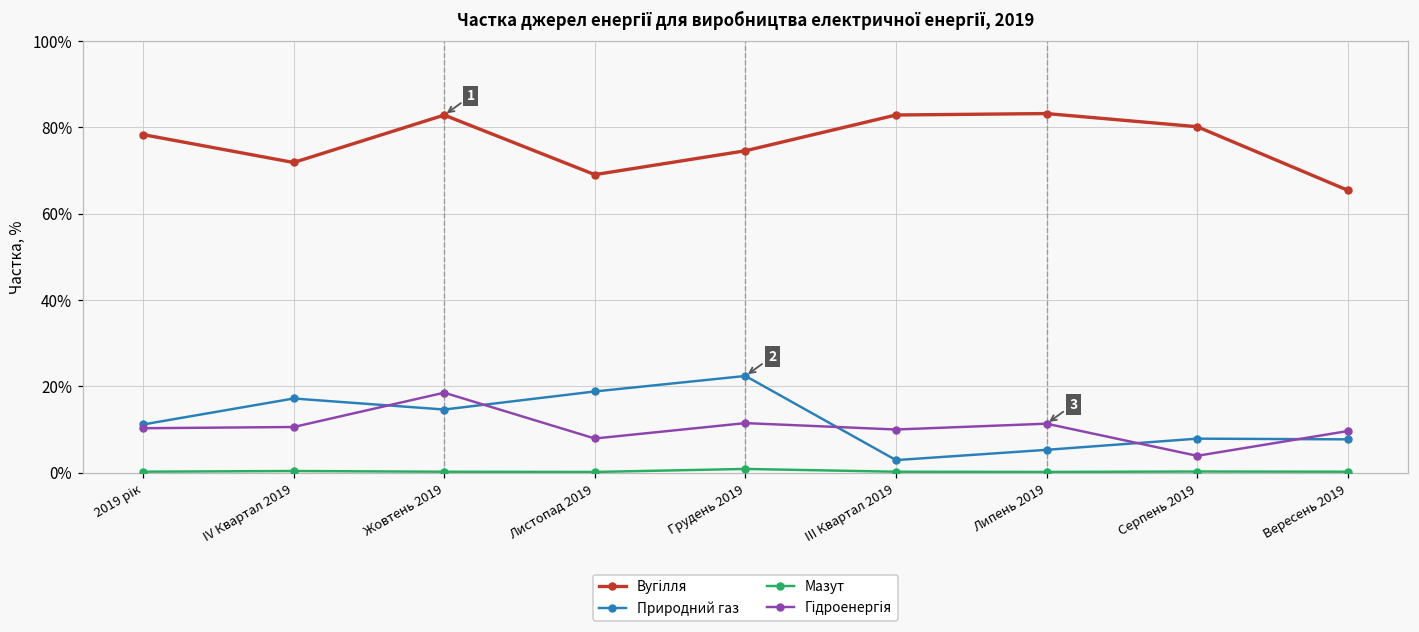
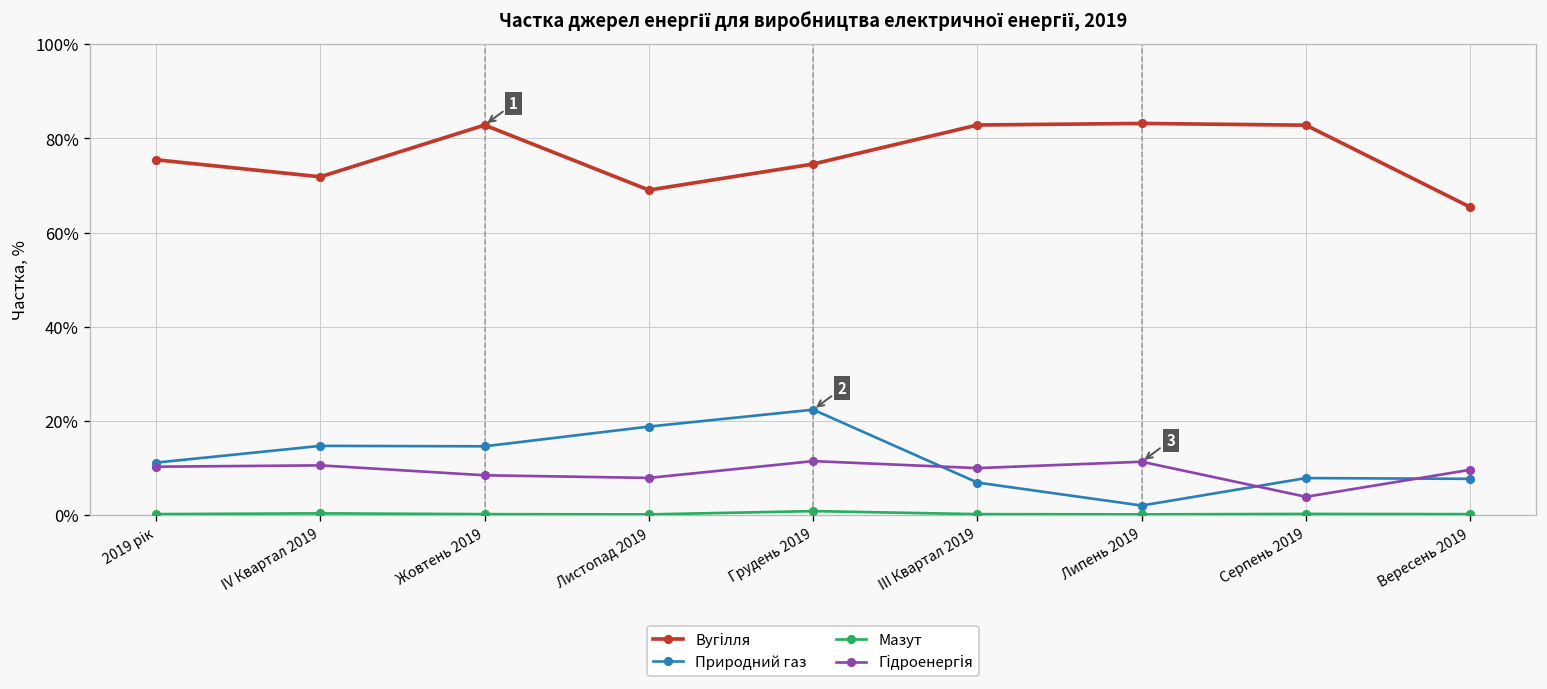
Вугілля, 2019 рік: 78% -> 75%
Природний газ, IV Квартал 2019: 17% -> 15%
Гідроенергія, Жовтень 2019: 19% -> 8%
Природний газ, III Квартал 2019: 3% -> 7%
Природний газ, Липень 2019: 5% -> 2%
Вугілля, Серпень 2019: 80% -> 83%
